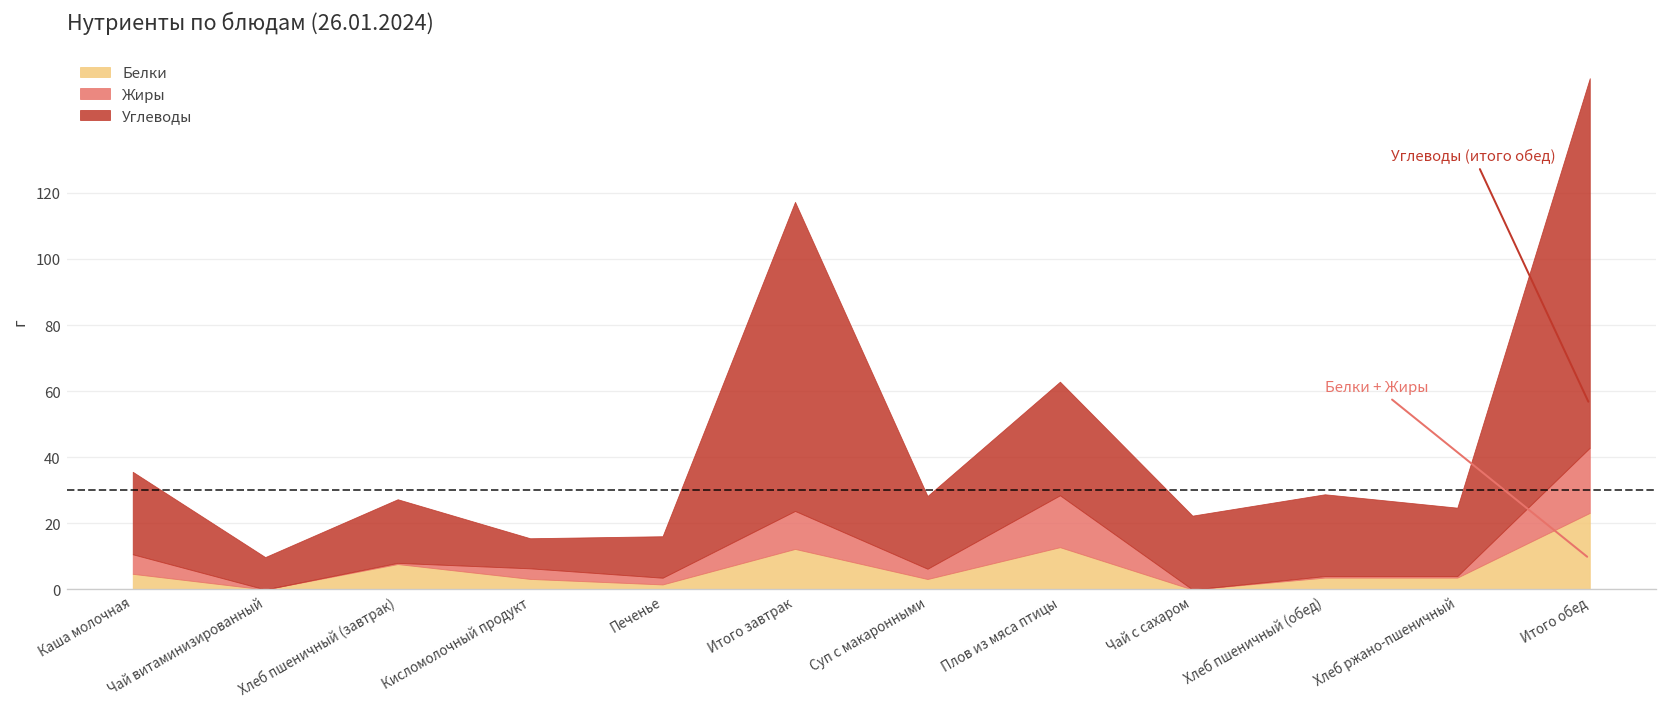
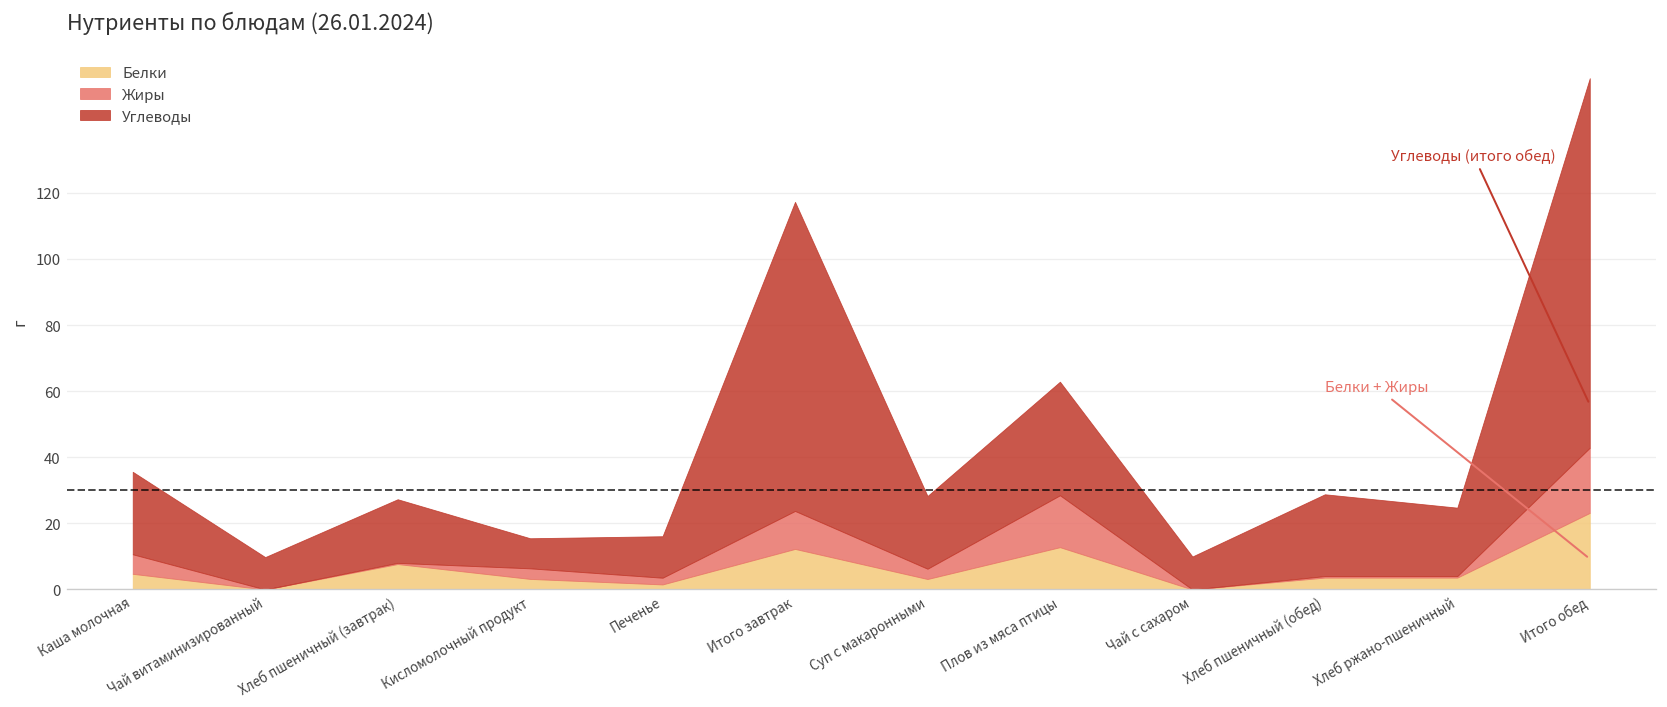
Углеводы, Чай с сахаром: 22 -> 10
